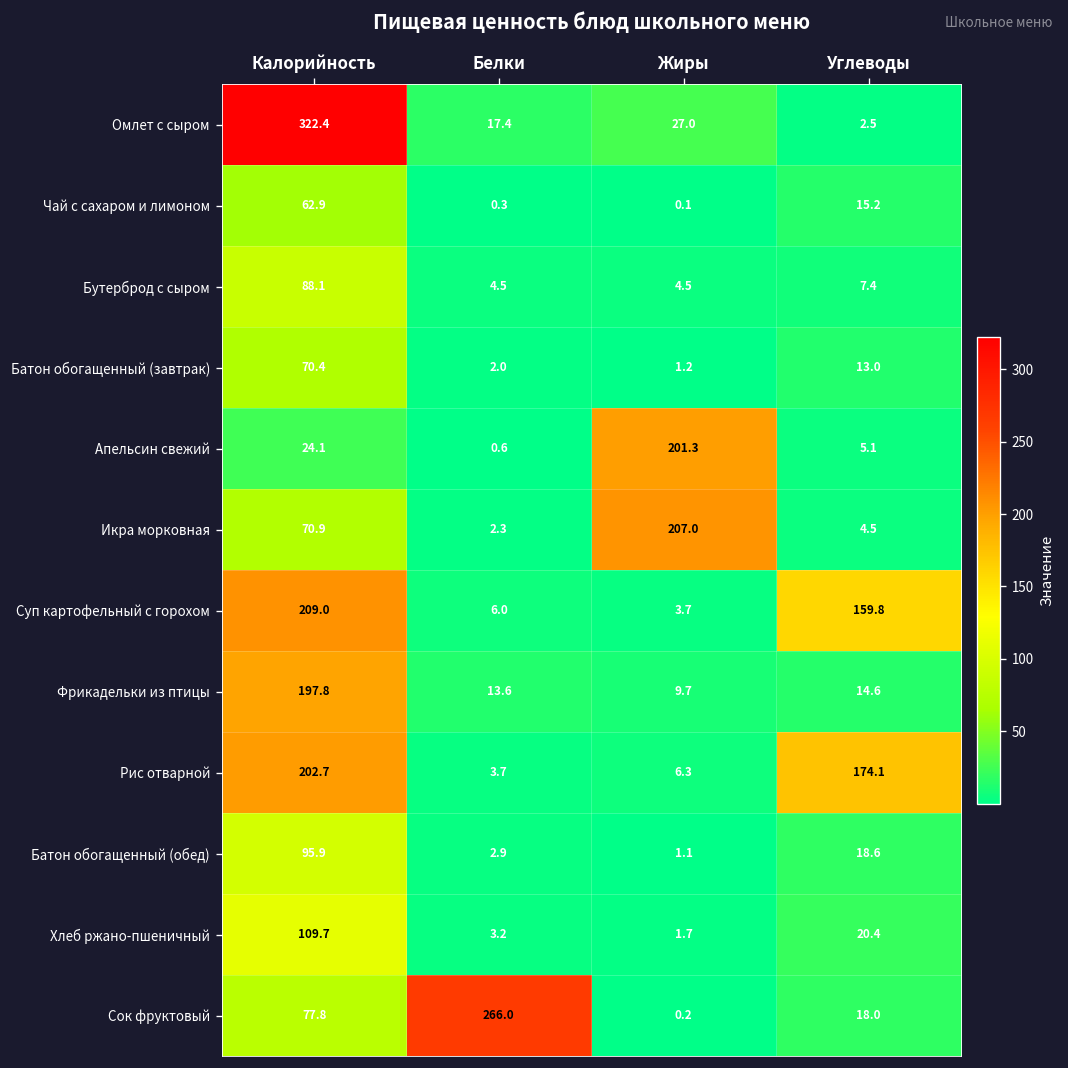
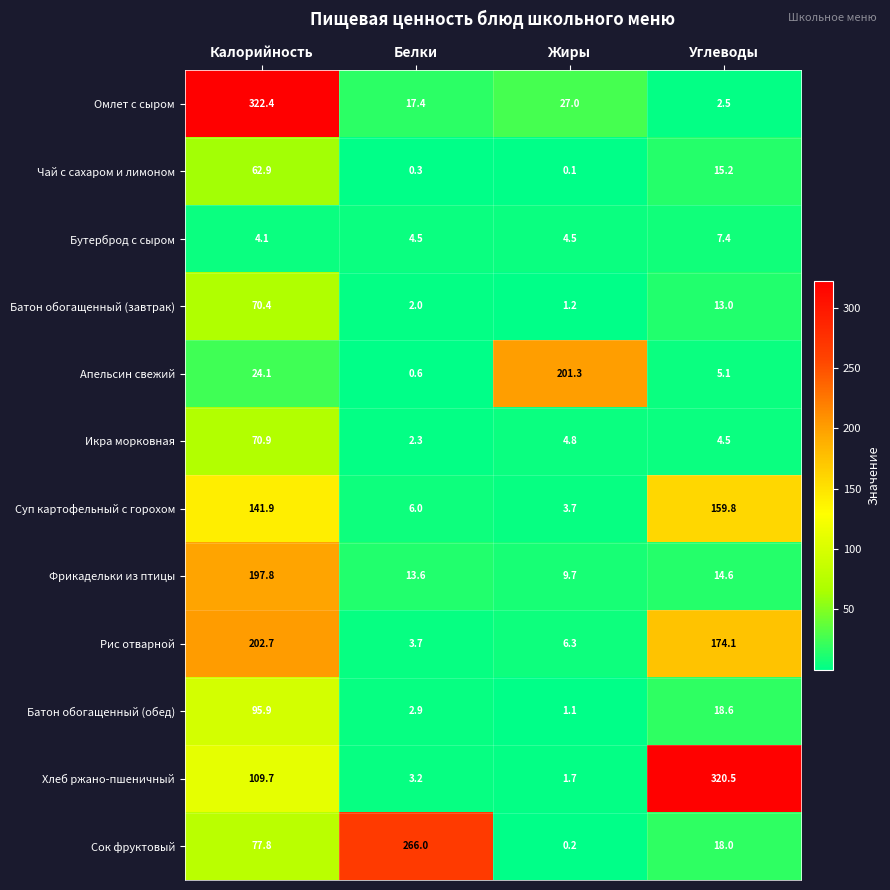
Бутерброд с сыром, Калорийность: 88.1 -> 4.1
Икра морковная, Жиры: 207.0 -> 4.8
Суп картофельный с горохом, Калорийность: 209.0 -> 141.9
Хлеб ржано-пшеничный, Углеводы: 20.4 -> 320.5
